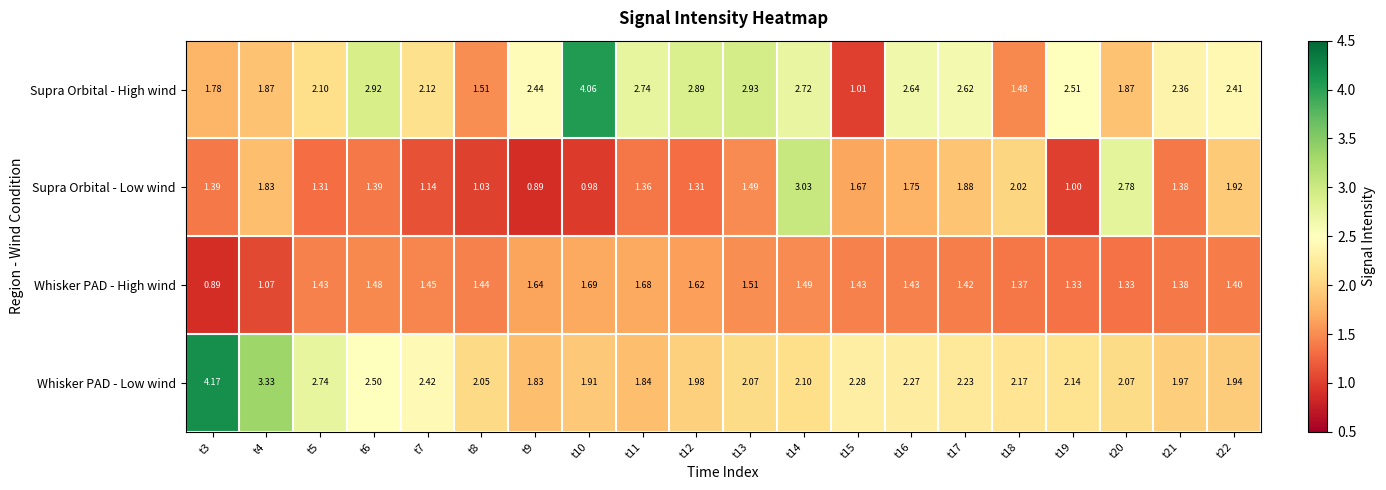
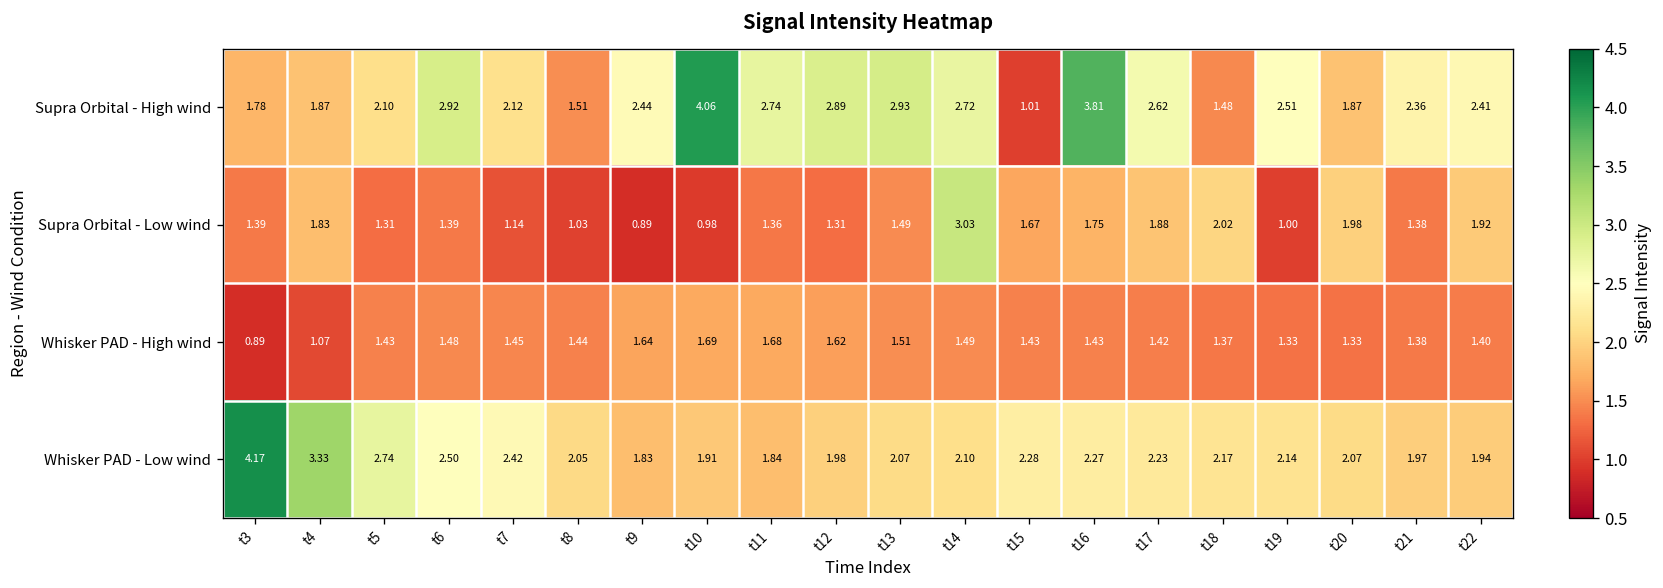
Supra Orbital - High wind, t16: 2.64 -> 3.81
Supra Orbital - Low wind, t20: 2.78 -> 1.98
